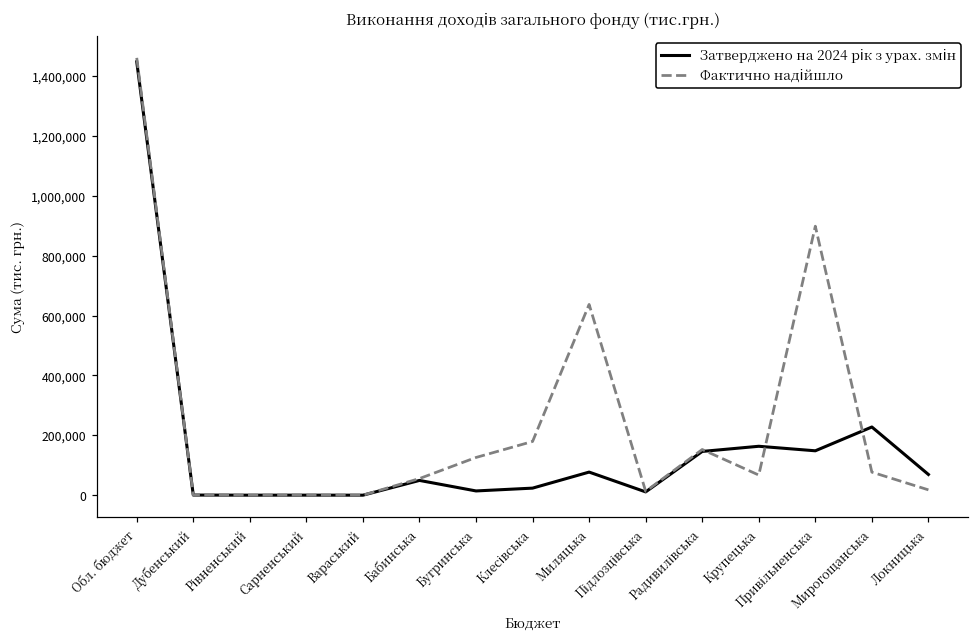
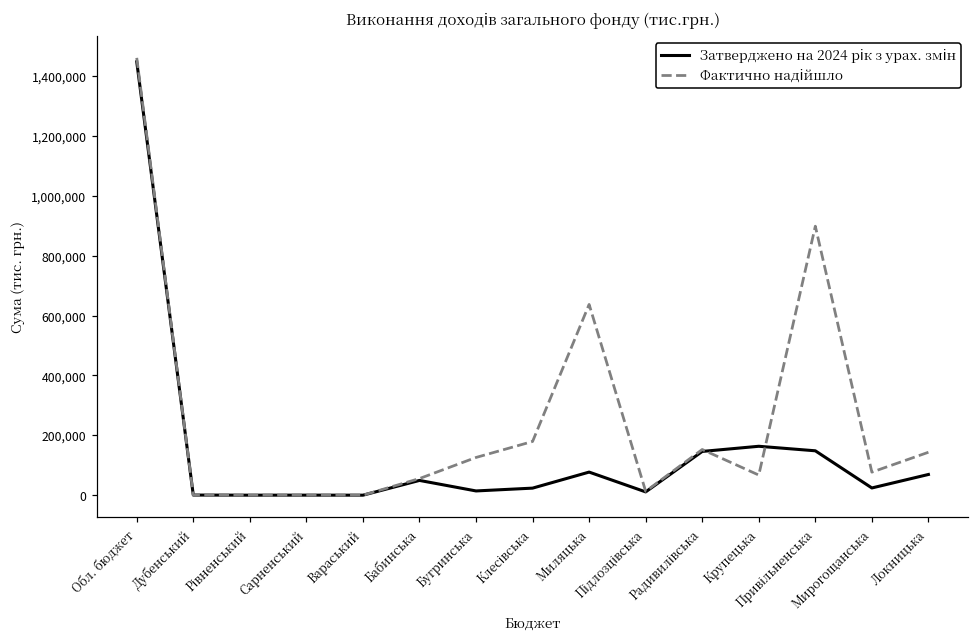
Затверджено на 2024 рік з урах. змін, Мирогощанська: 230,000 -> 20,000
Фактично надійшло, Локницька: 20,000 -> 140,000
